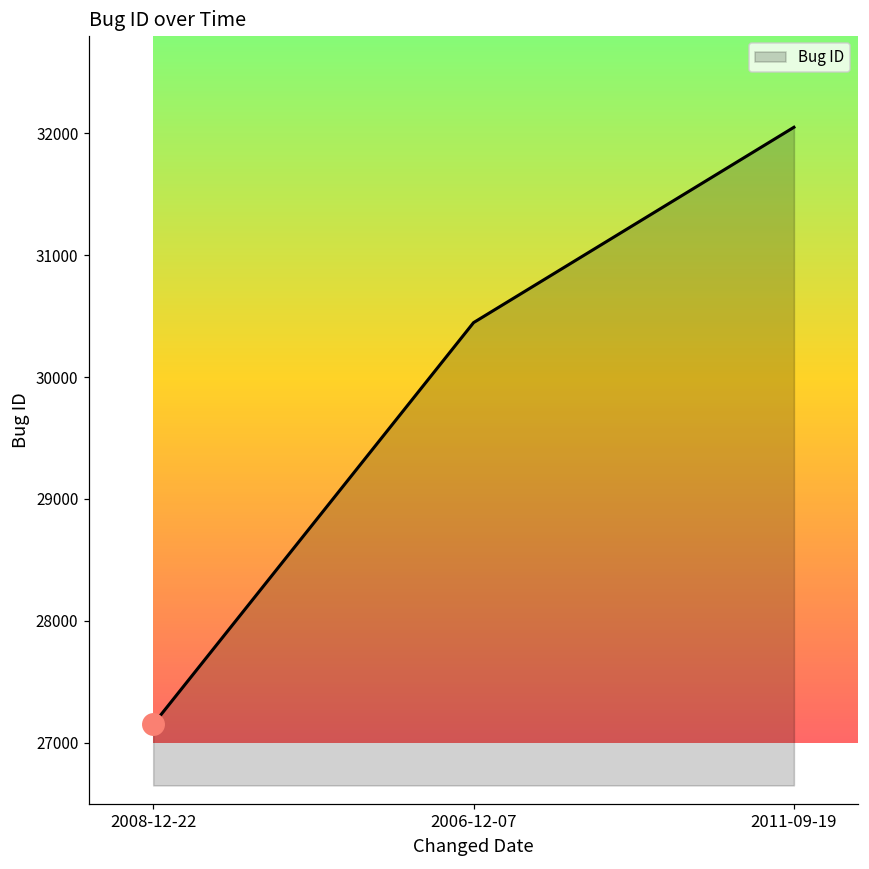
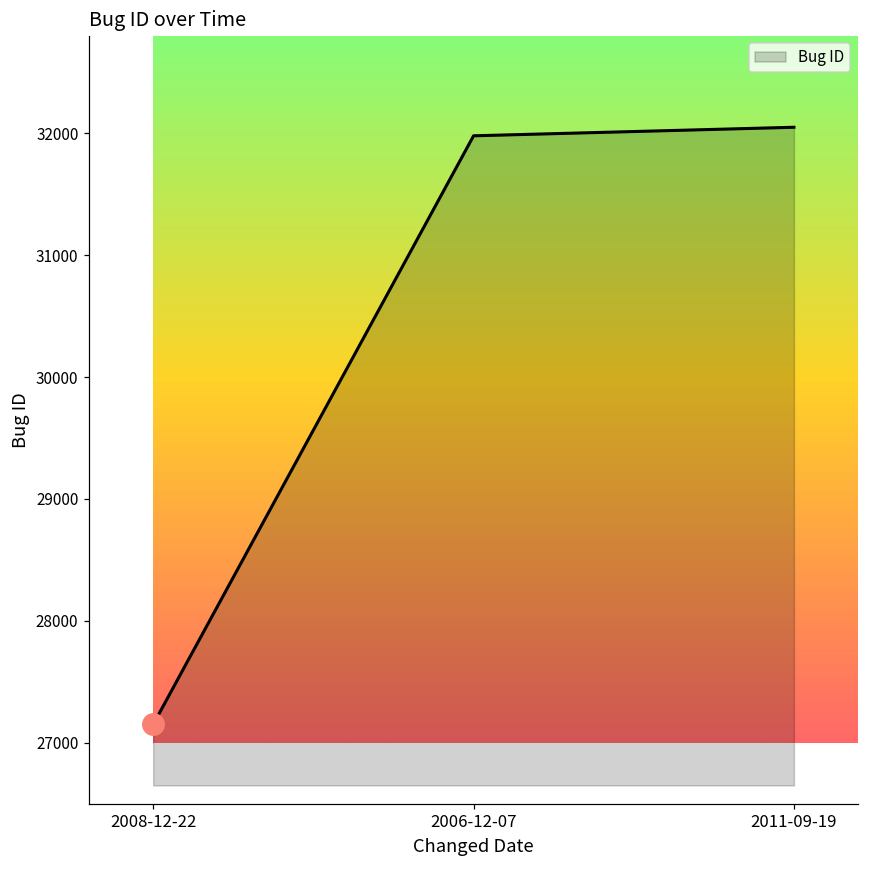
Bug ID, 2006-12-07: 30450 -> 31980
